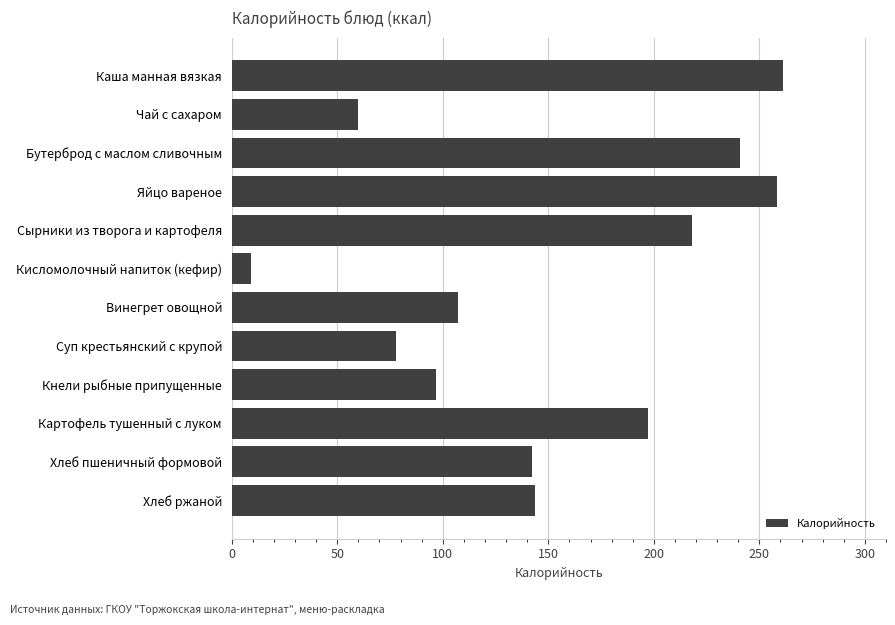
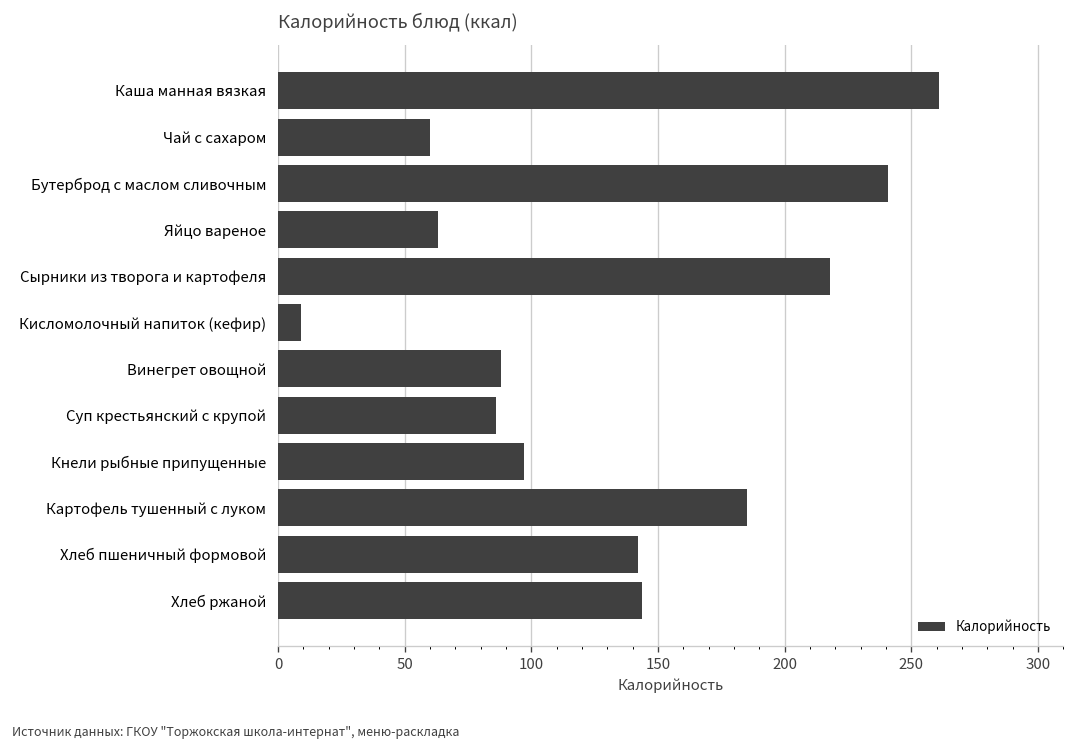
Яйцо вареное: 258 -> 63
Винегрет овощной: 107 -> 88
Суп крестьянский с крупой: 78 -> 86
Картофель тушенный с луком: 197 -> 185
